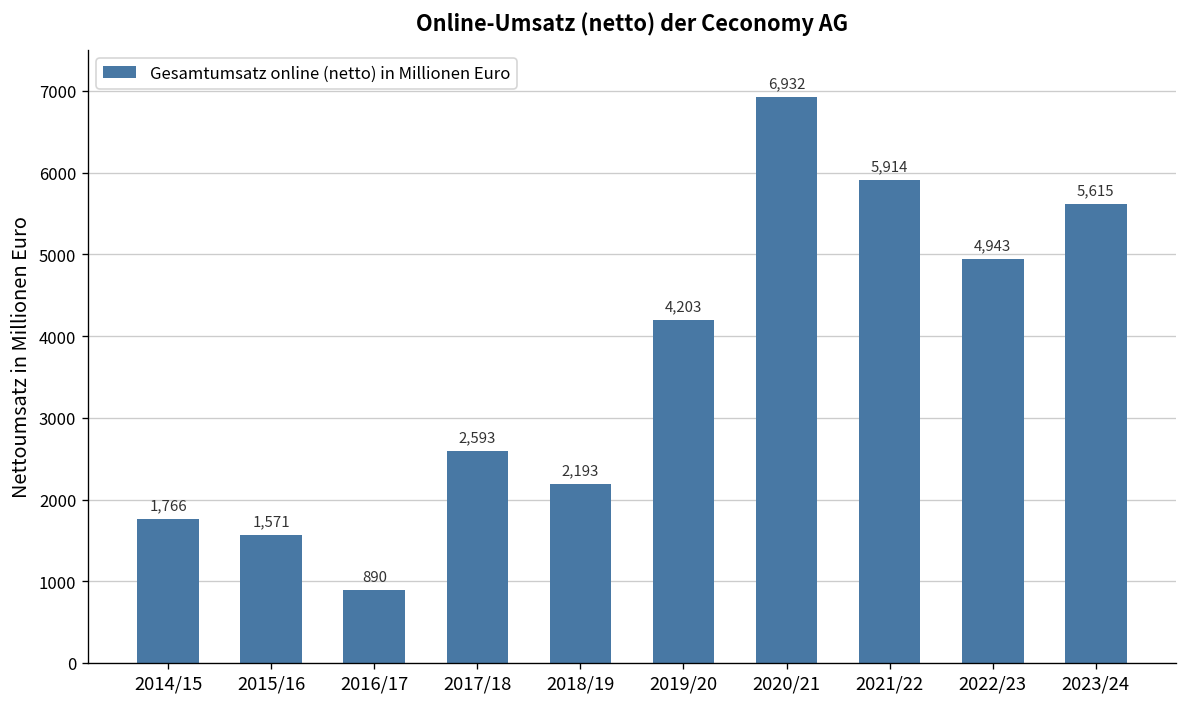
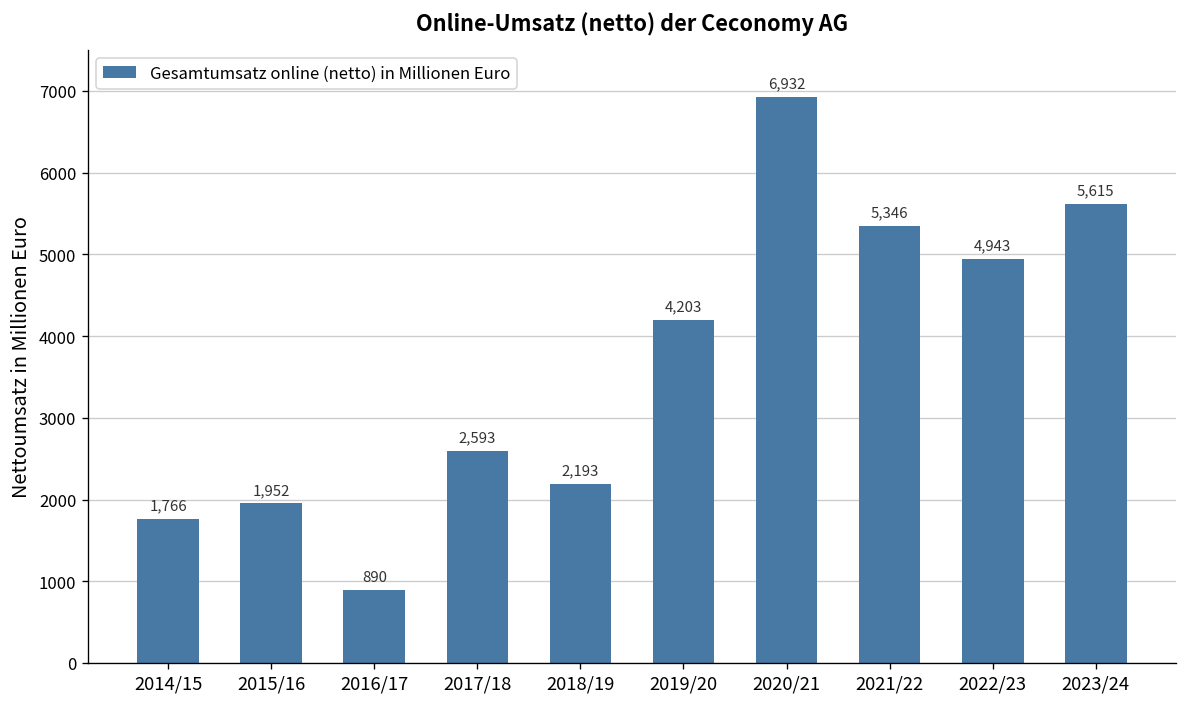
2015/16: 1,571 -> 1,952
2021/22: 5,914 -> 5,346
